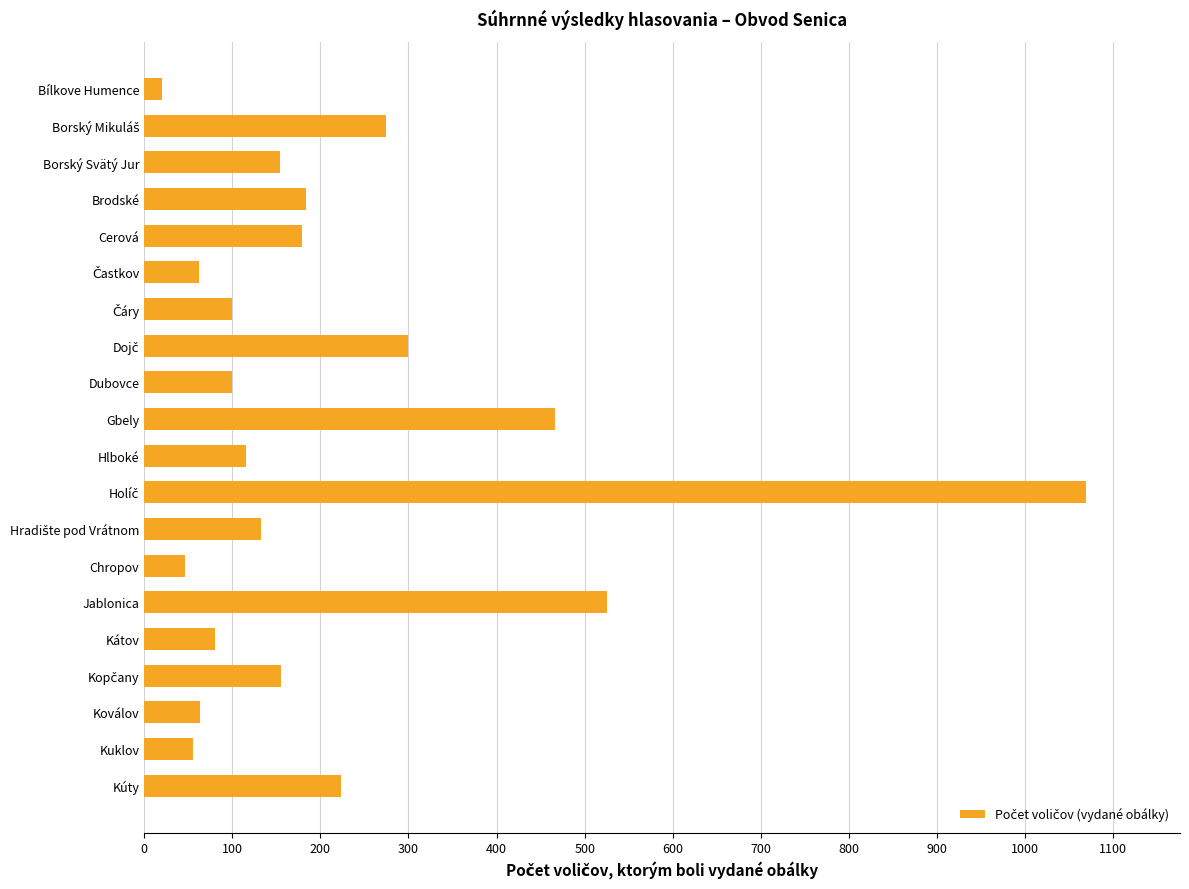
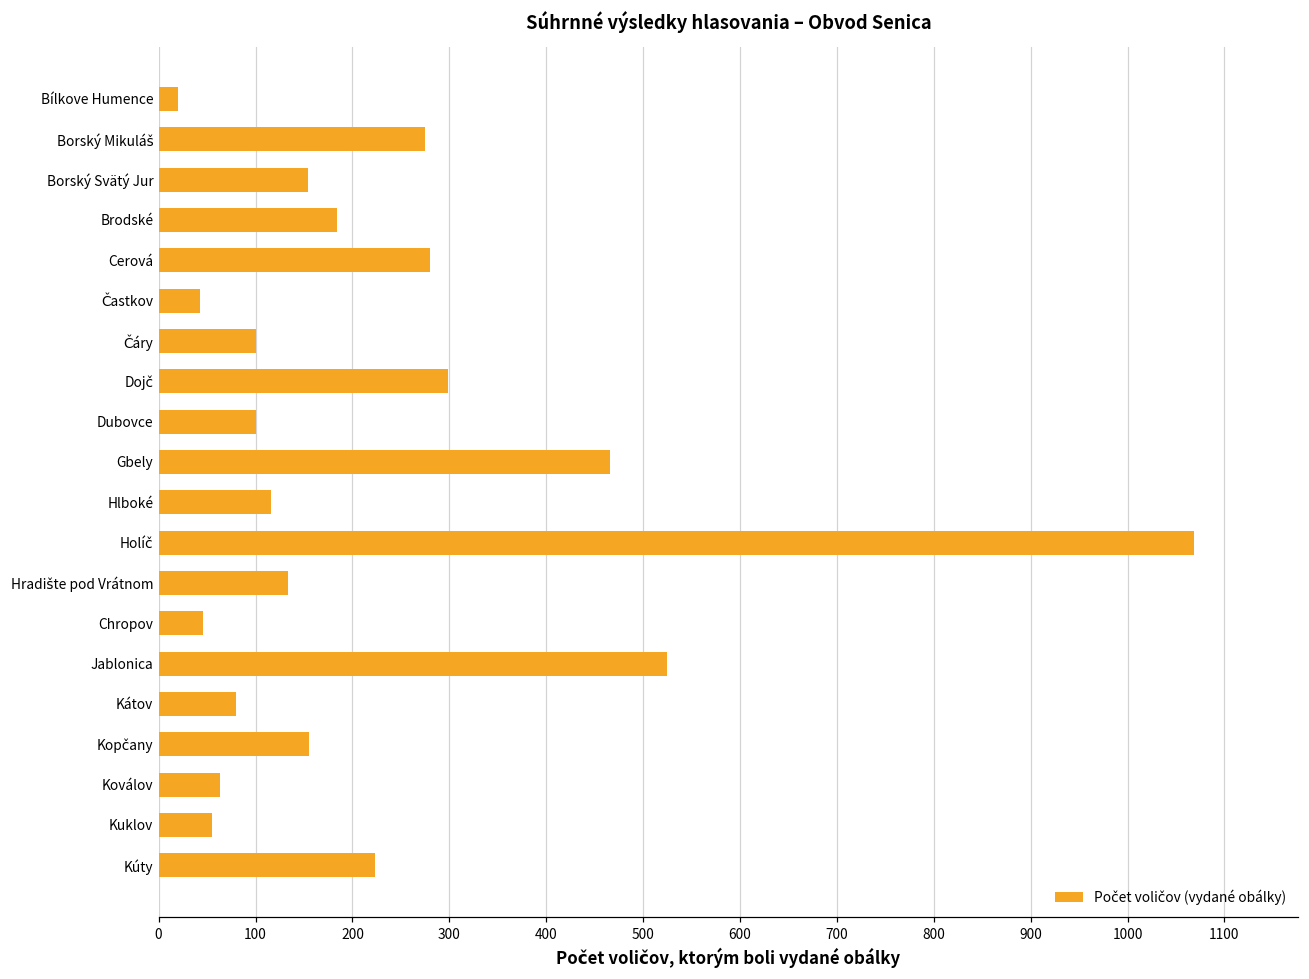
Cerová: 180 -> 280
Častkov: 60 -> 40
